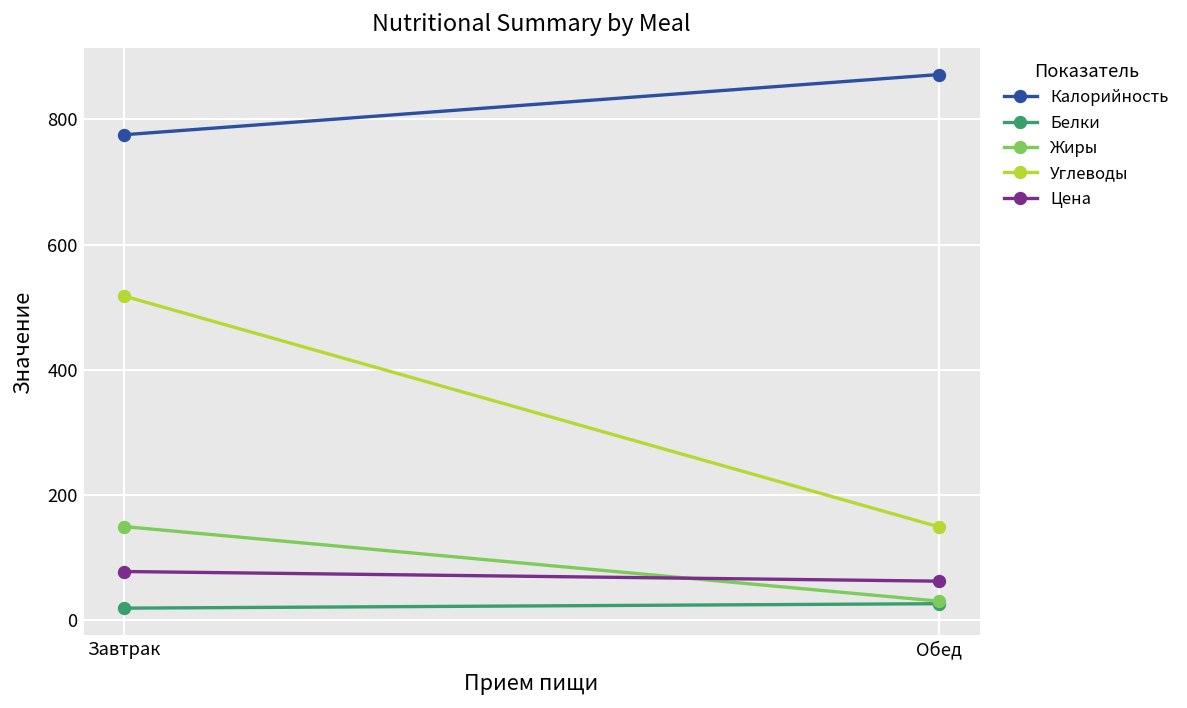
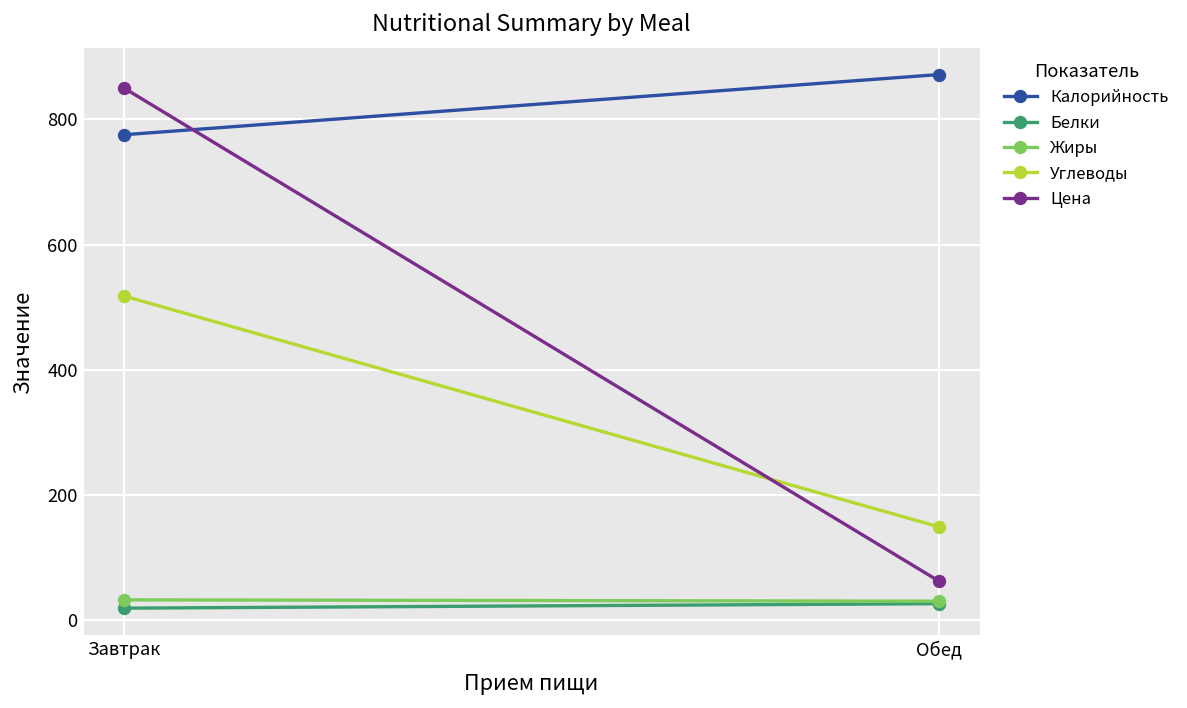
Жиры, Завтрак: 150 -> 30
Цена, Завтрак: 80 -> 850
